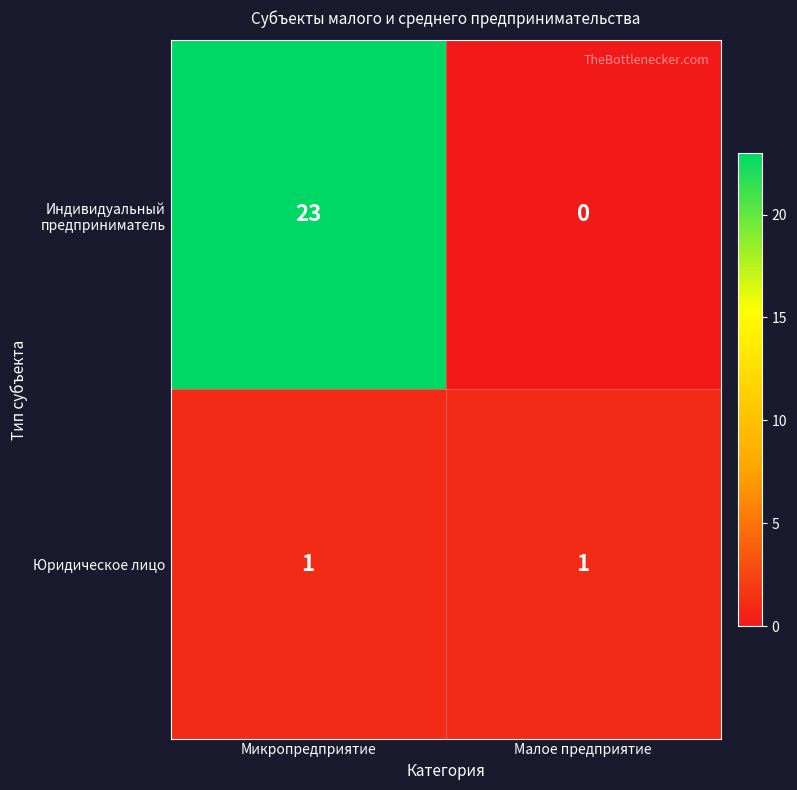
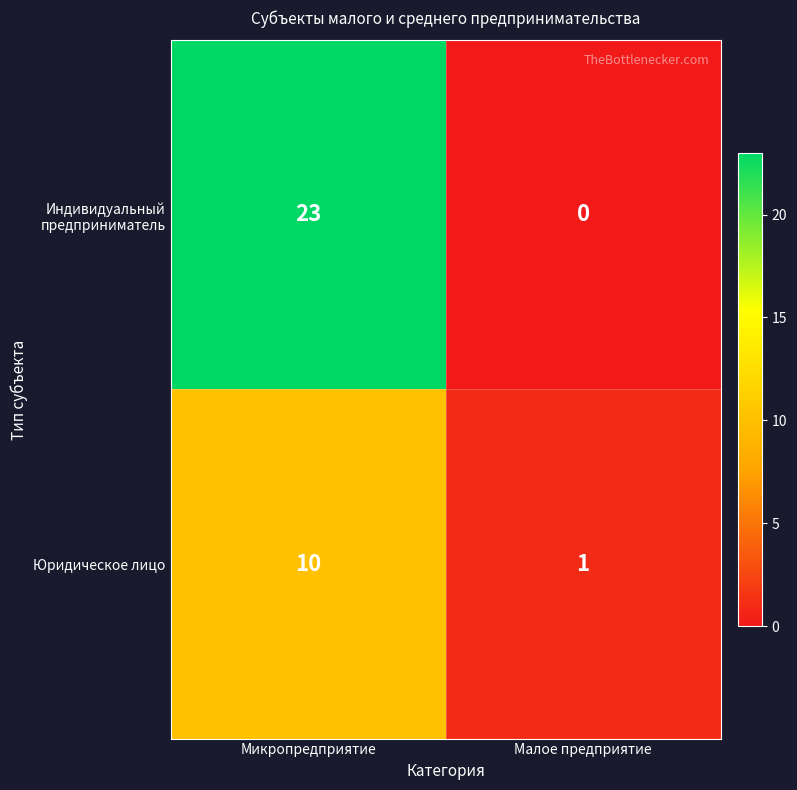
Юридическое лицо, Микропредприятие: 1 -> 10
